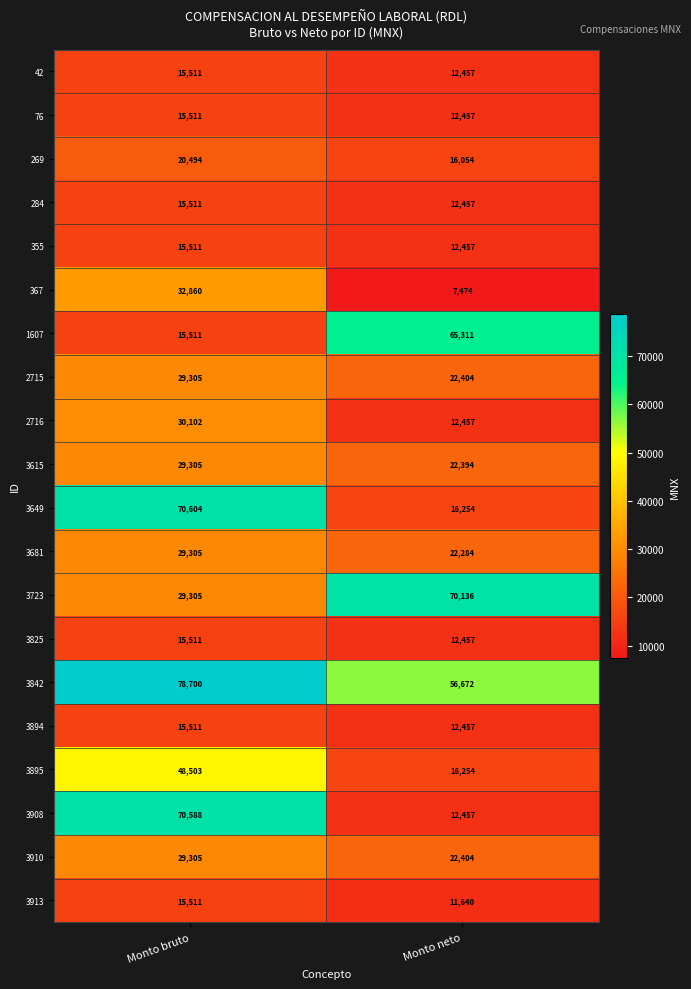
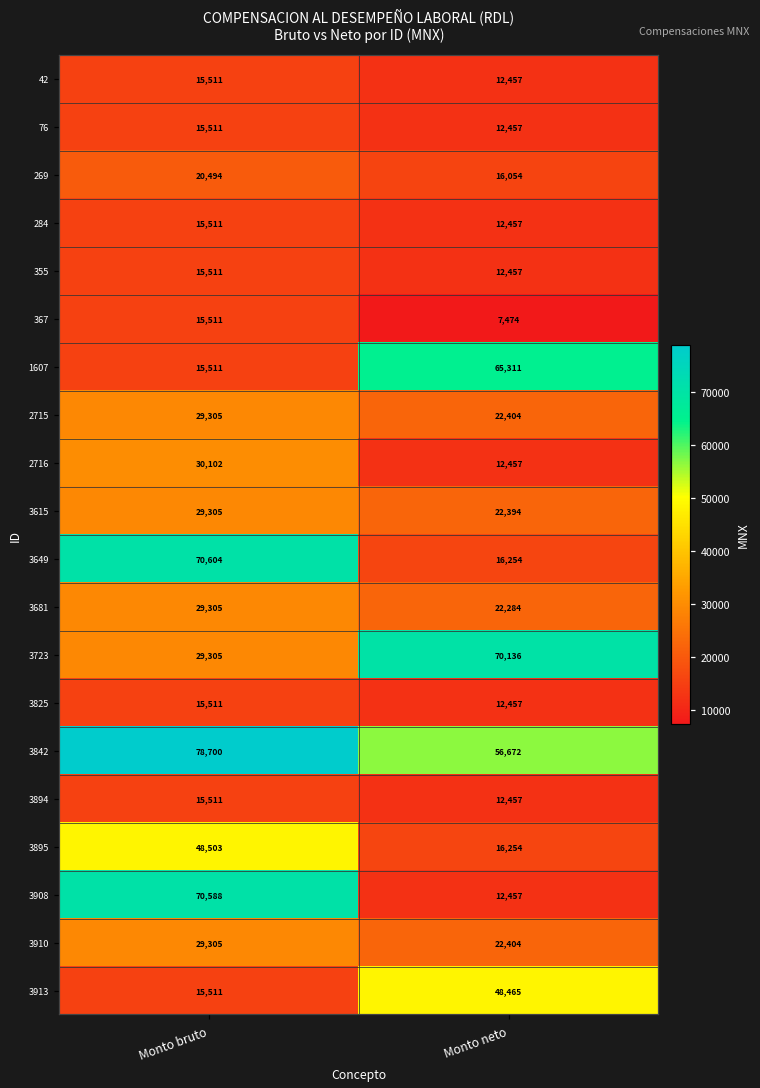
367, Monto bruto: 32,860 -> 15,511
3913, Monto neto: 11,640 -> 48,465
